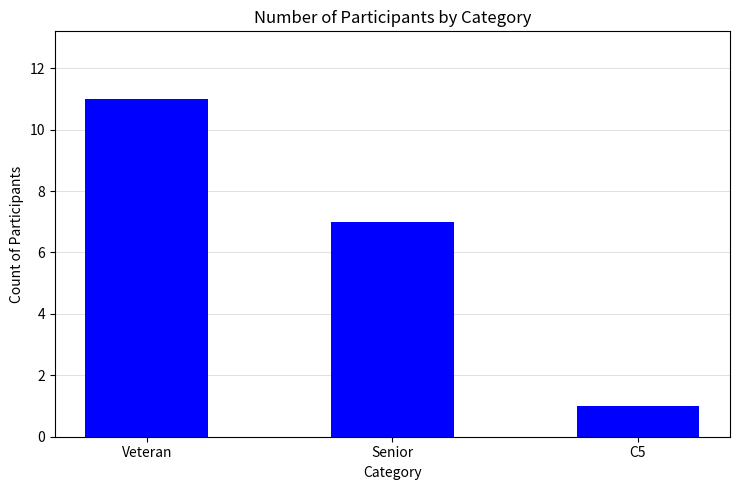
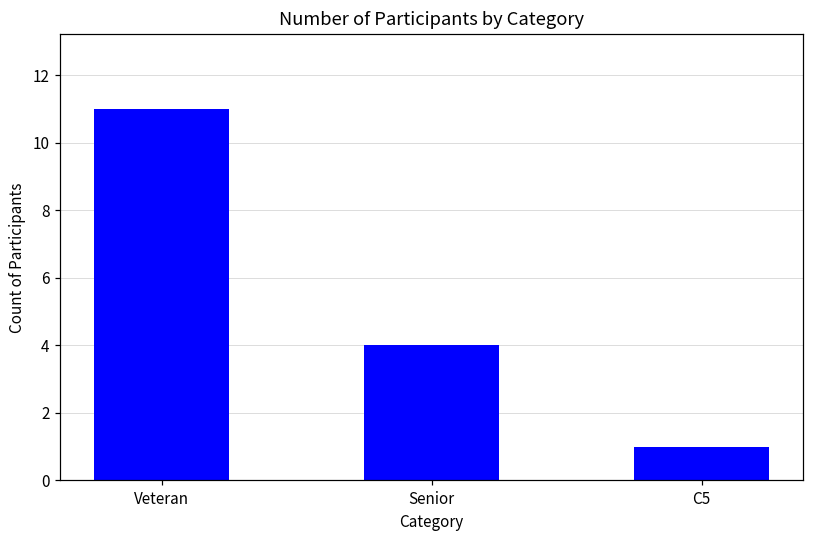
Senior: 7 -> 4
